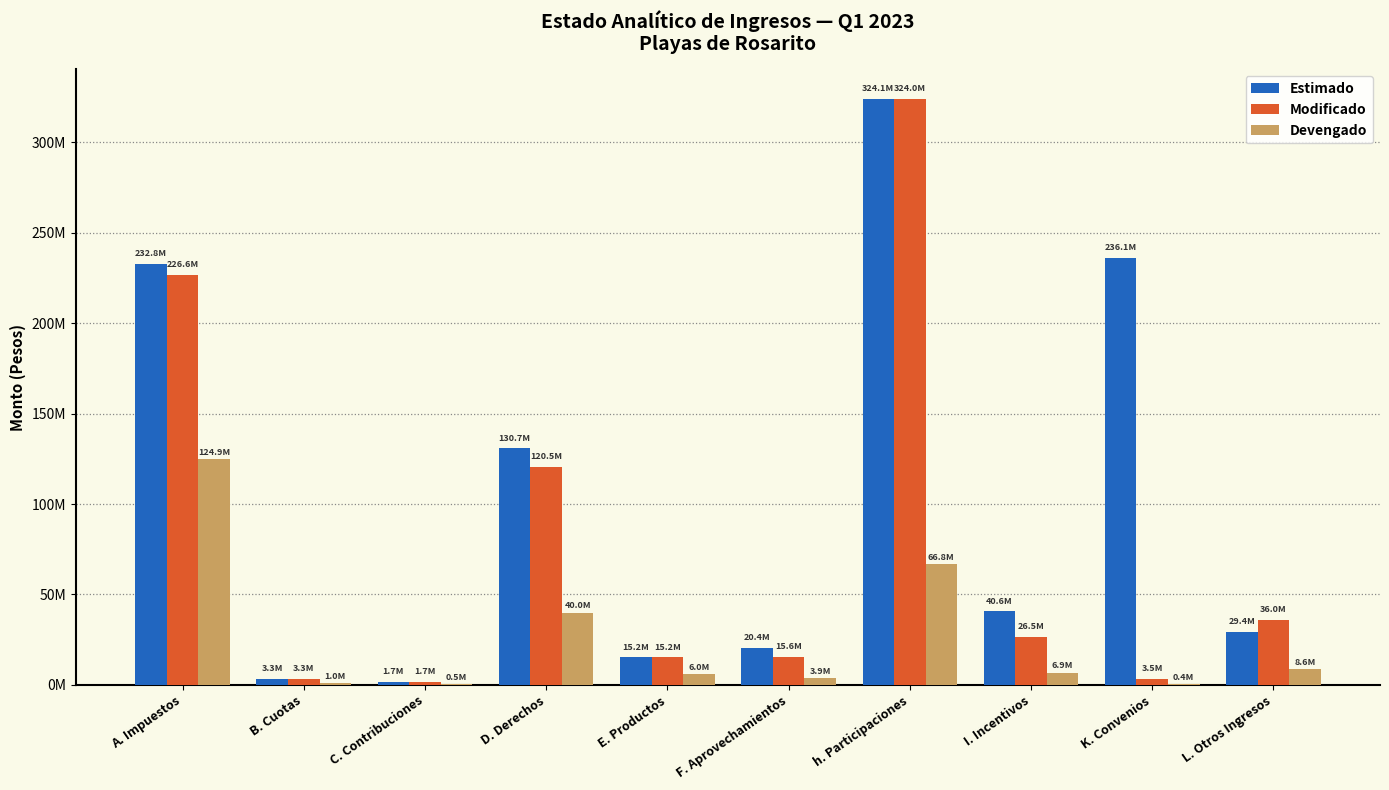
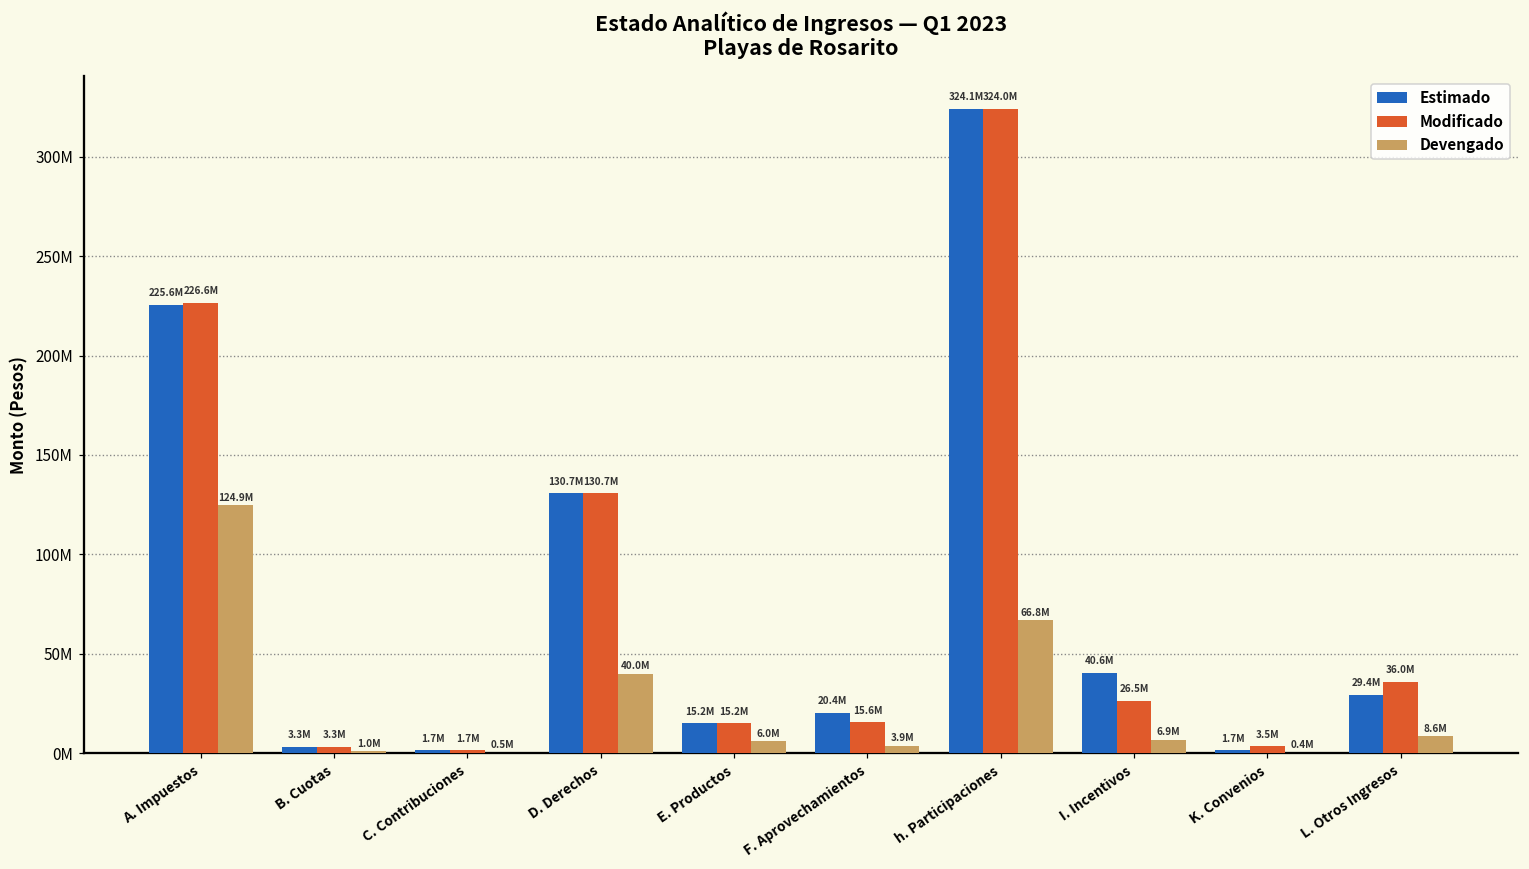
Estimado, A. Impuestos: 232.8M -> 225.6M
Modificado, D. Derechos: 120.5M -> 130.7M
Estimado, K. Convenios: 236.1M -> 1.7M
